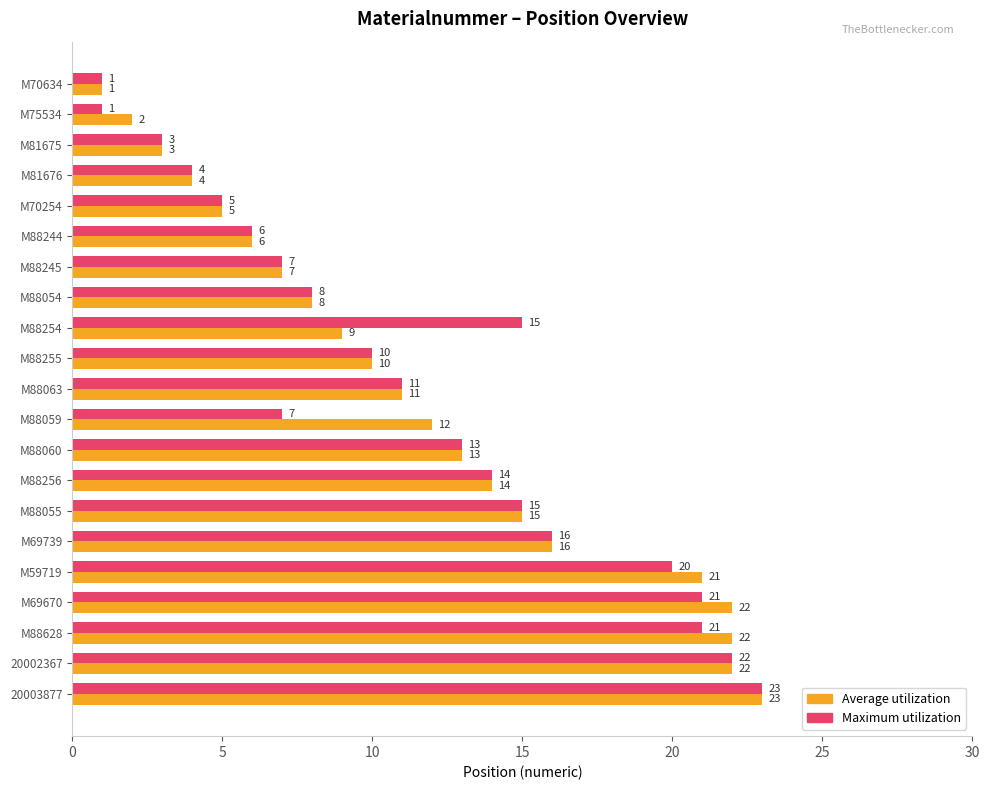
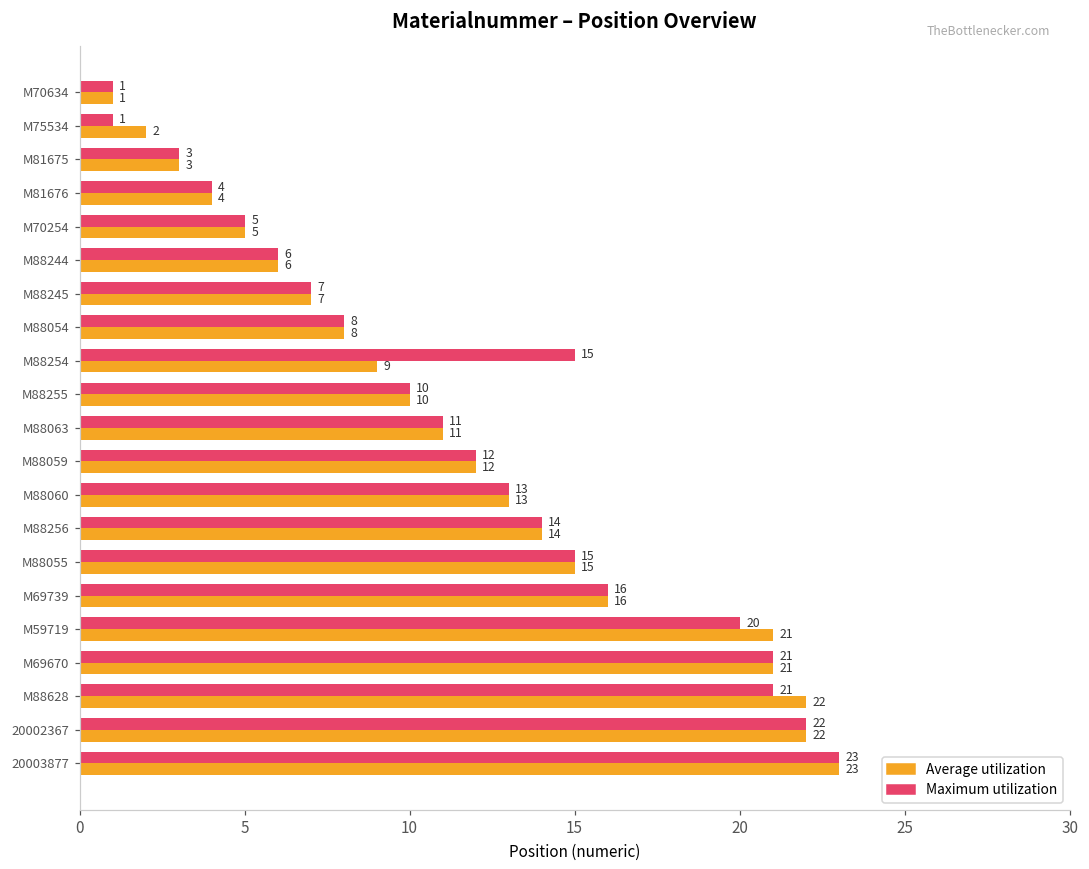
Maximum utilization, M88059: 7 -> 12
Average utilization, M69670: 22 -> 21
